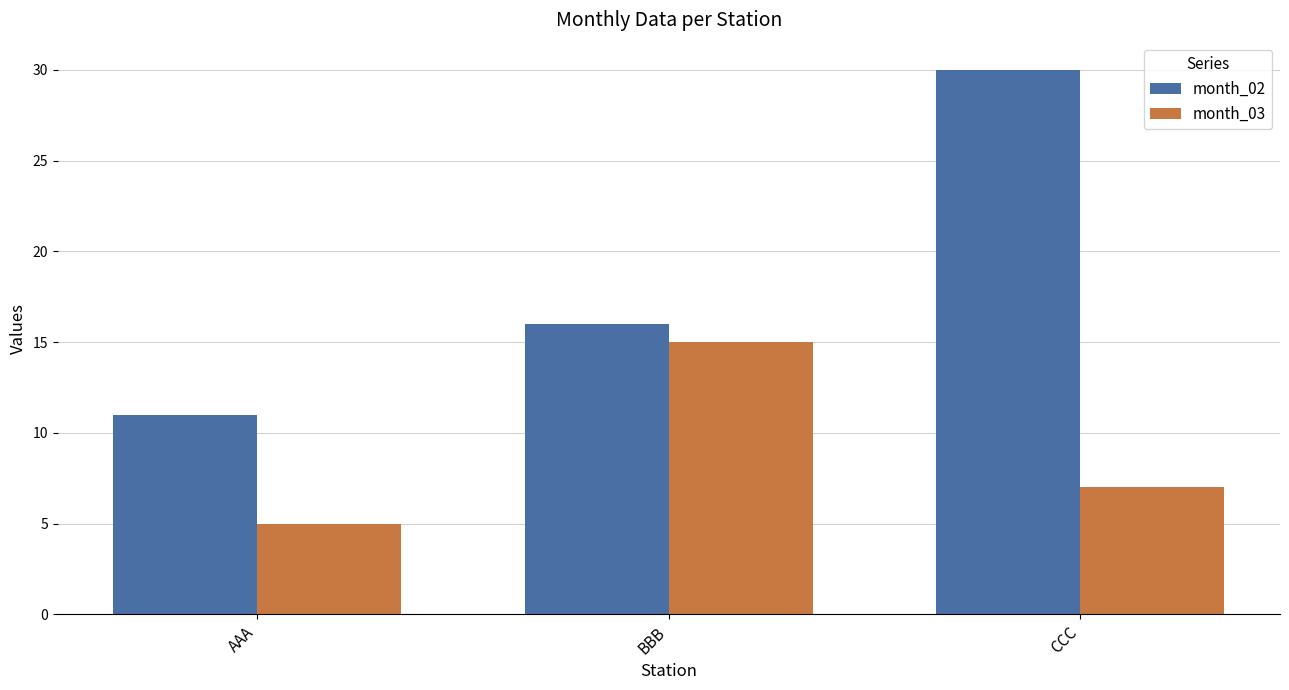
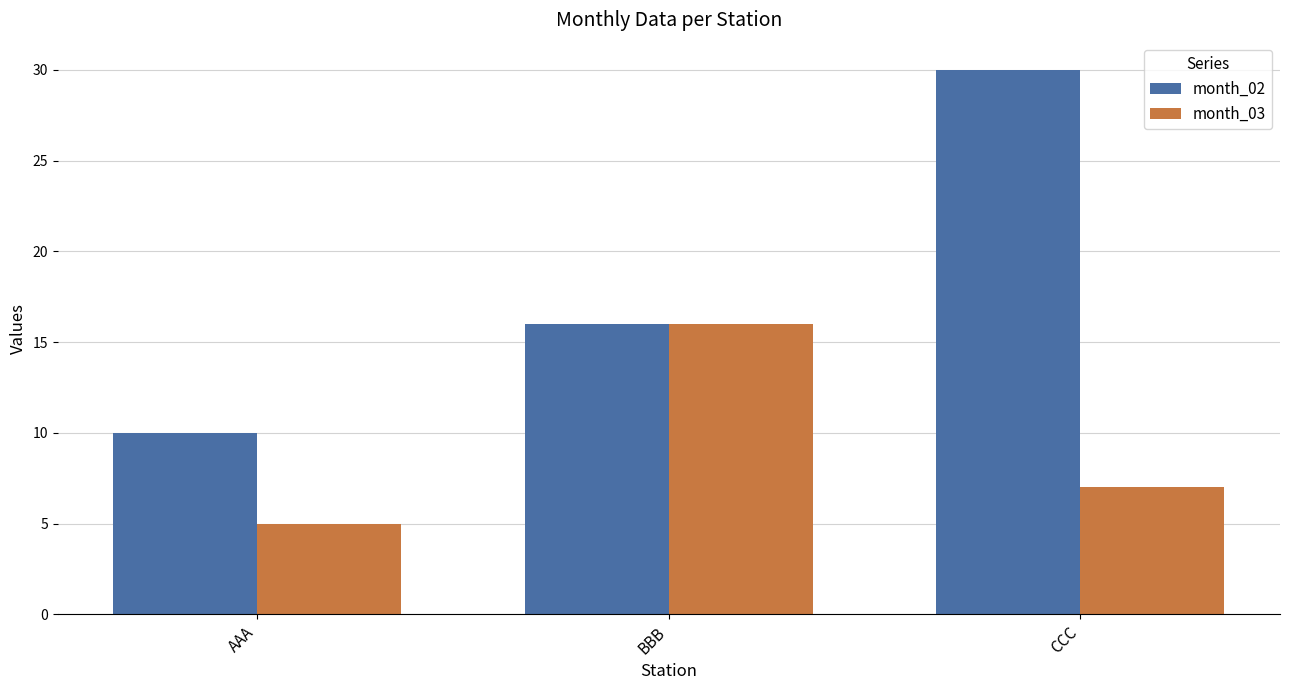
month_02, AAA: 11 -> 10
month_03, BBB: 15 -> 16
